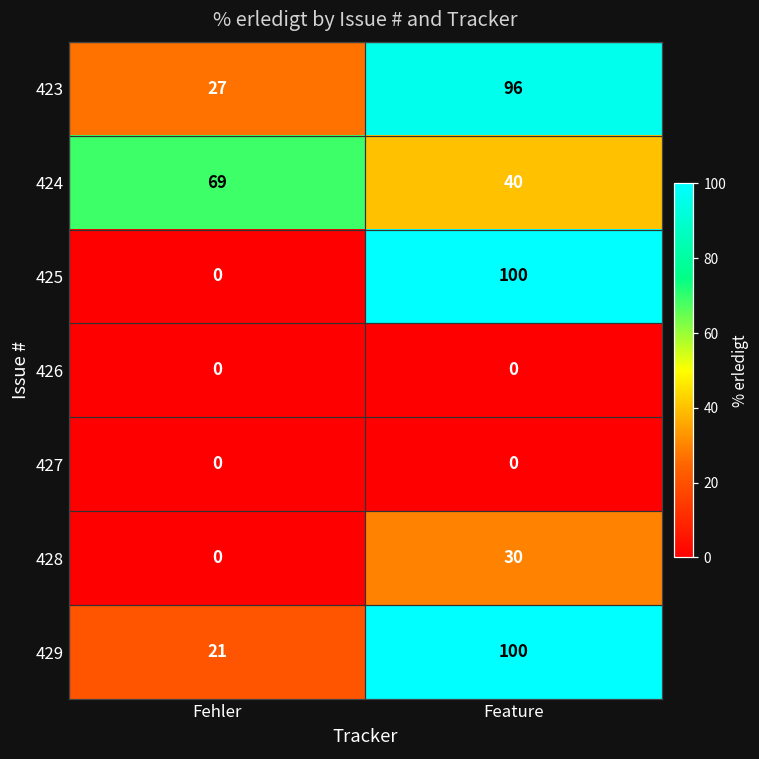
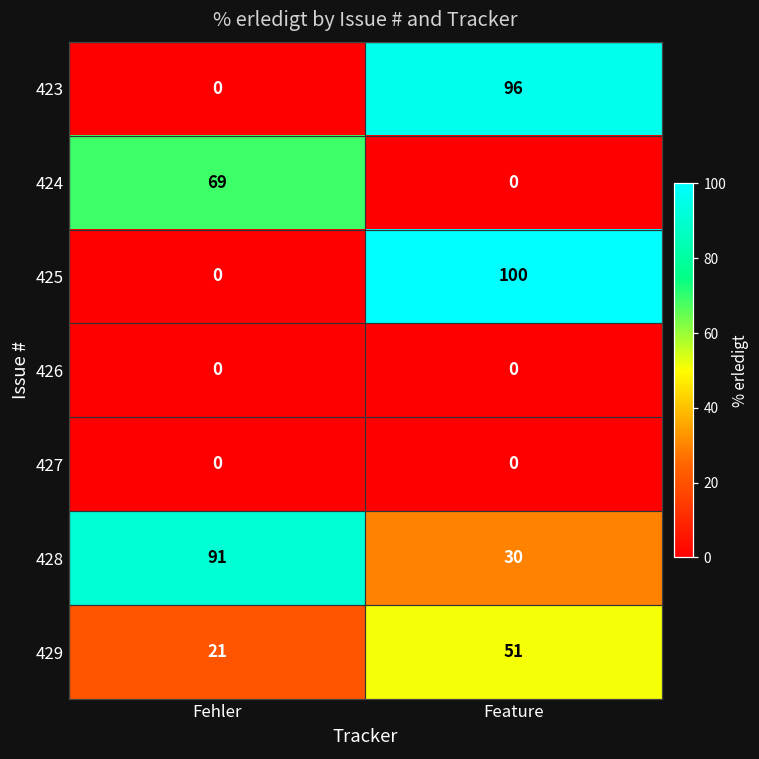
423, Fehler: 27 -> 0
424, Feature: 40 -> 0
428, Fehler: 0 -> 91
429, Feature: 100 -> 51
